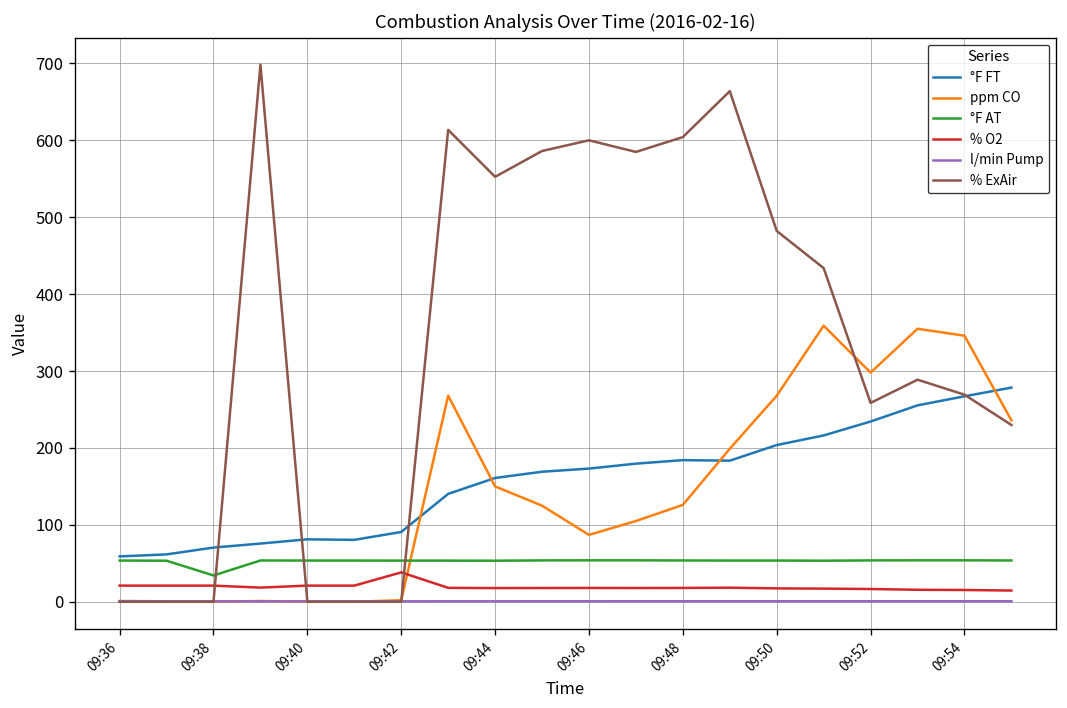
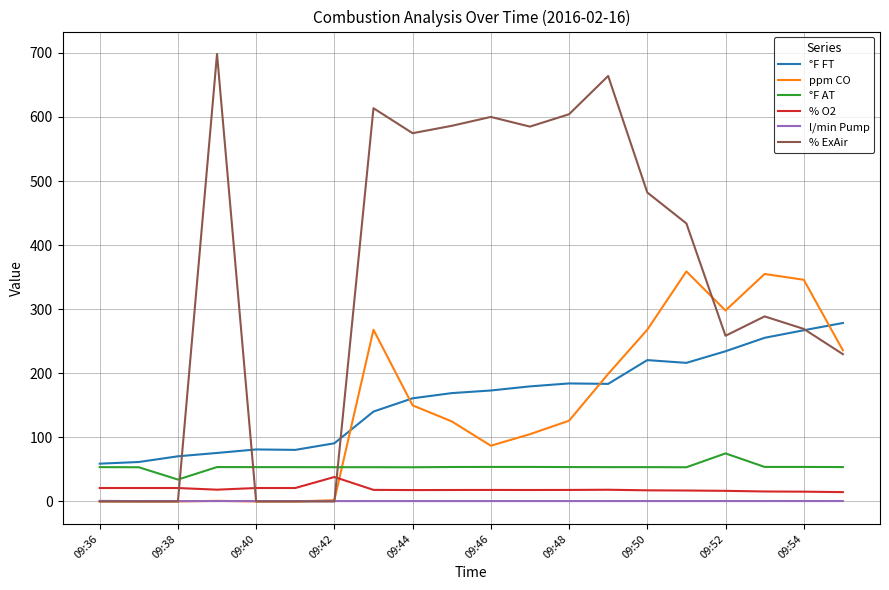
% ExAir, 09:44: 550 -> 570
°F FT, 09:50: 200 -> 220
°F AT, 09:52: 50 -> 80
